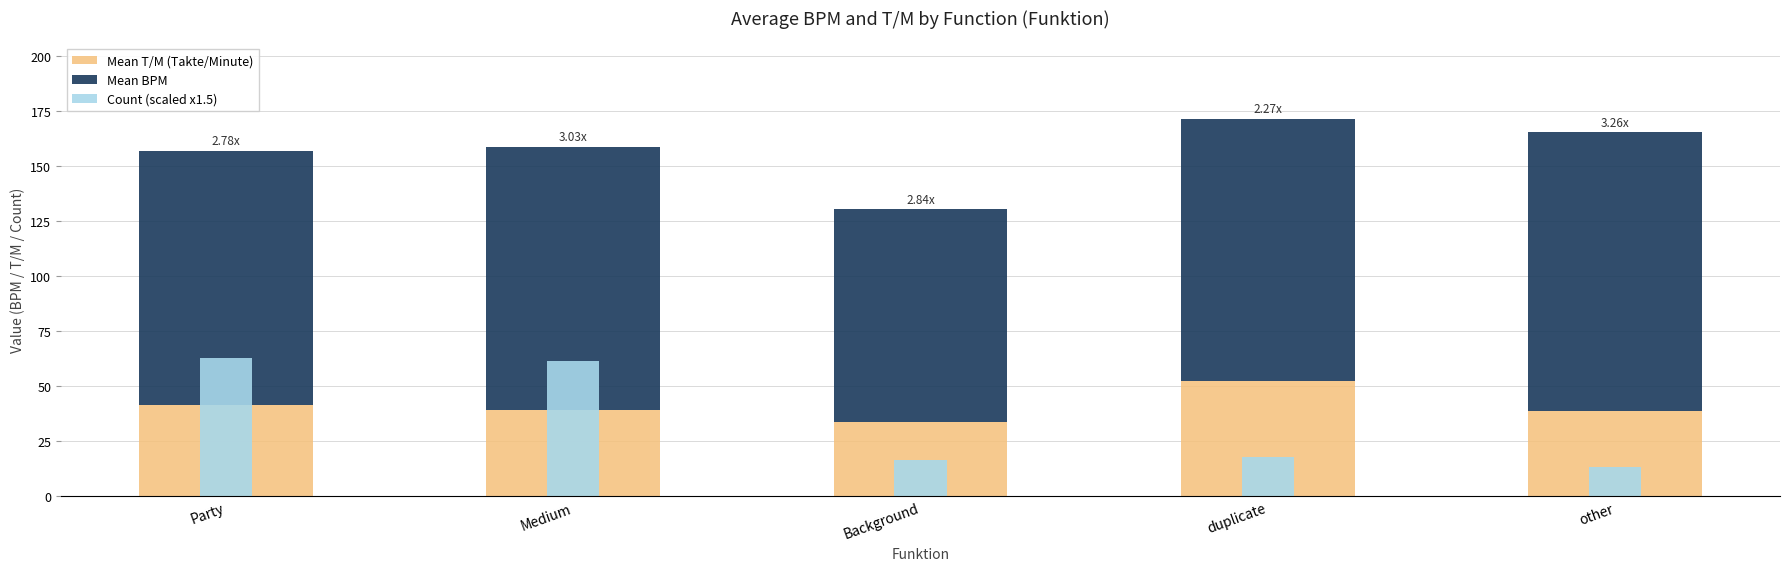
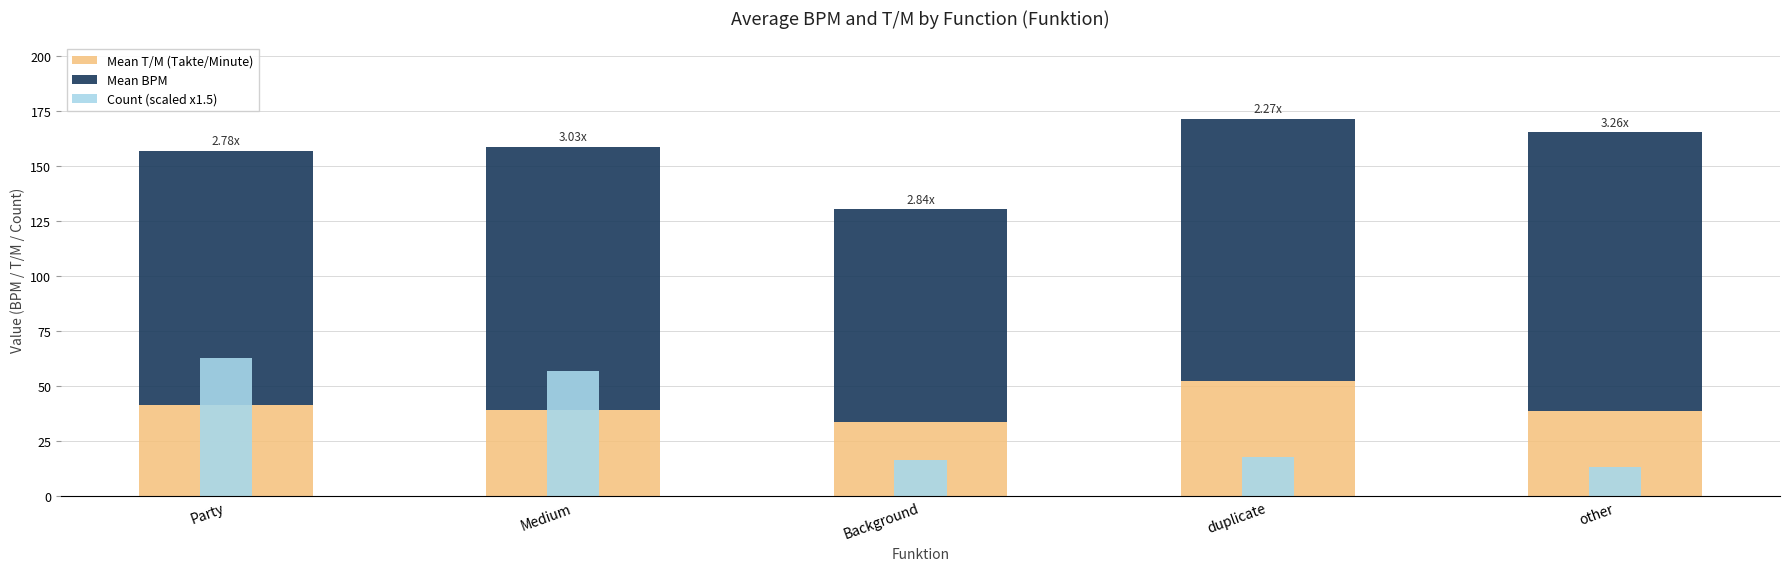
Count (scaled x1.5), Medium: 62 -> 57
